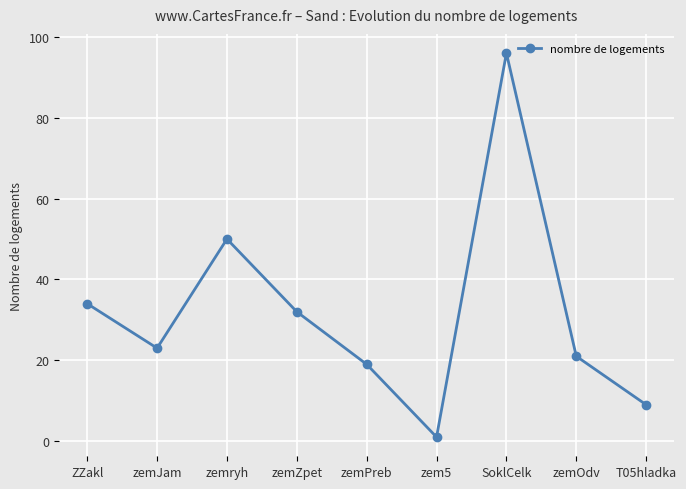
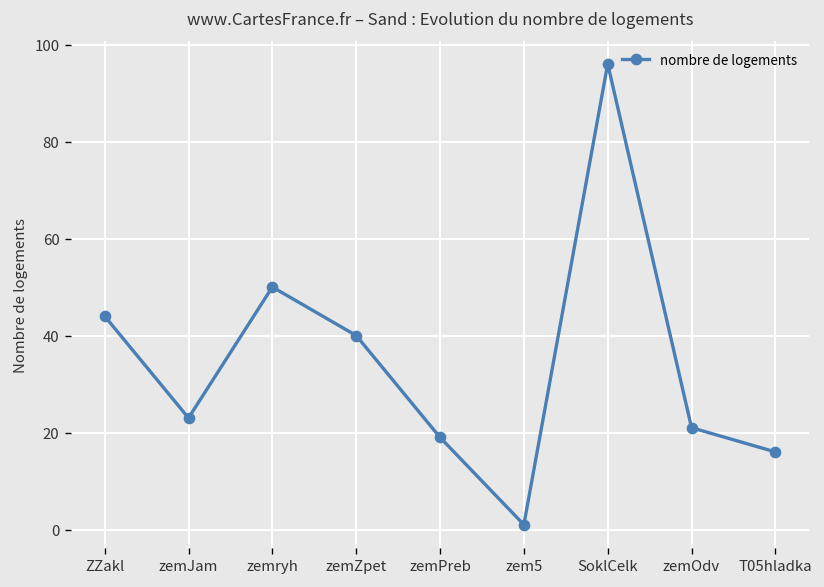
ZZakl: 34 -> 44
zemZpet: 32 -> 40
T05hladka: 9 -> 16
